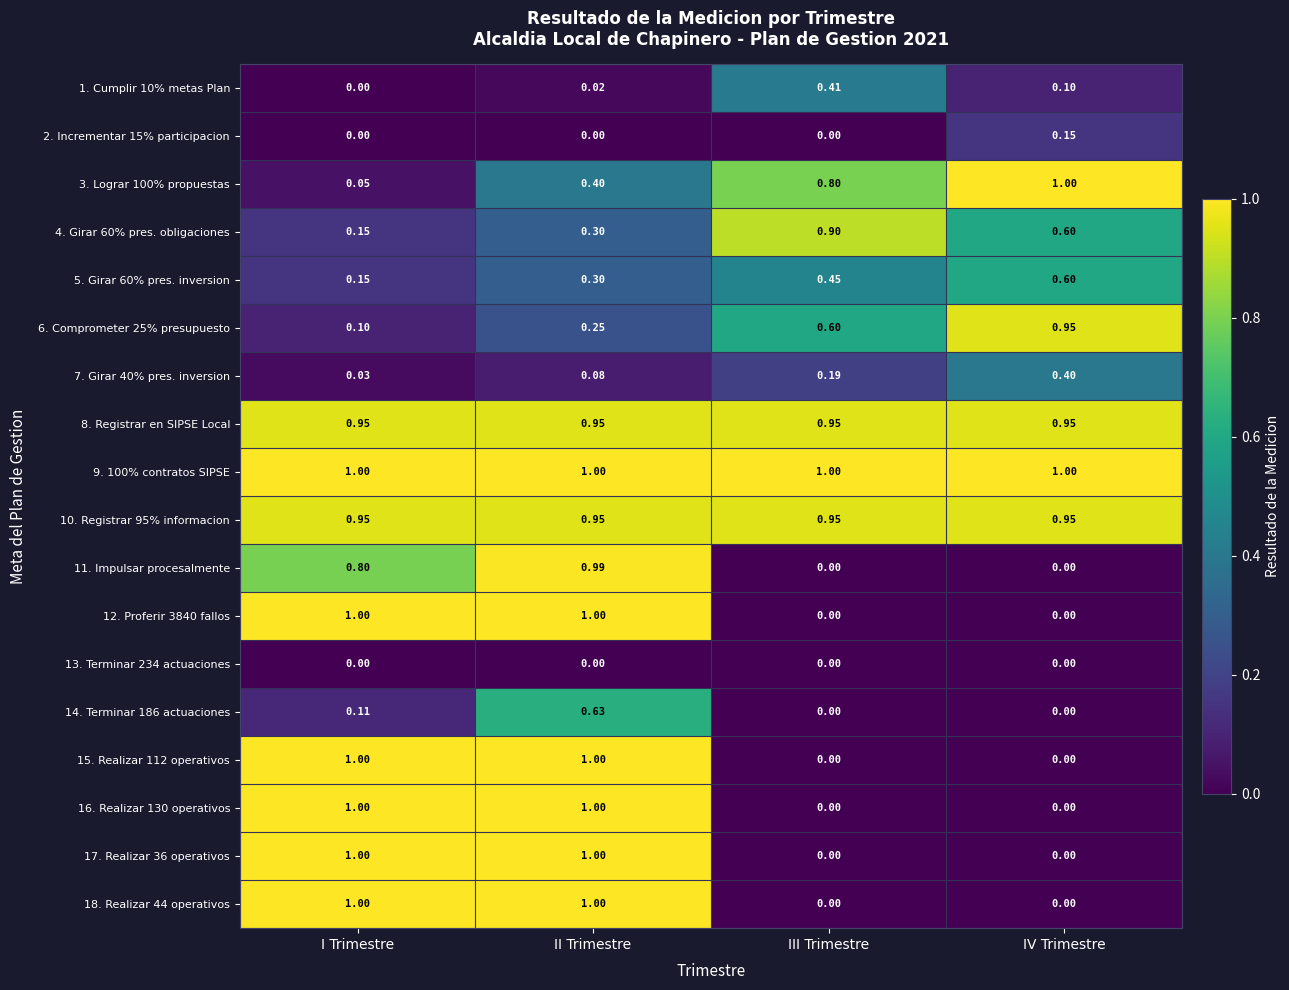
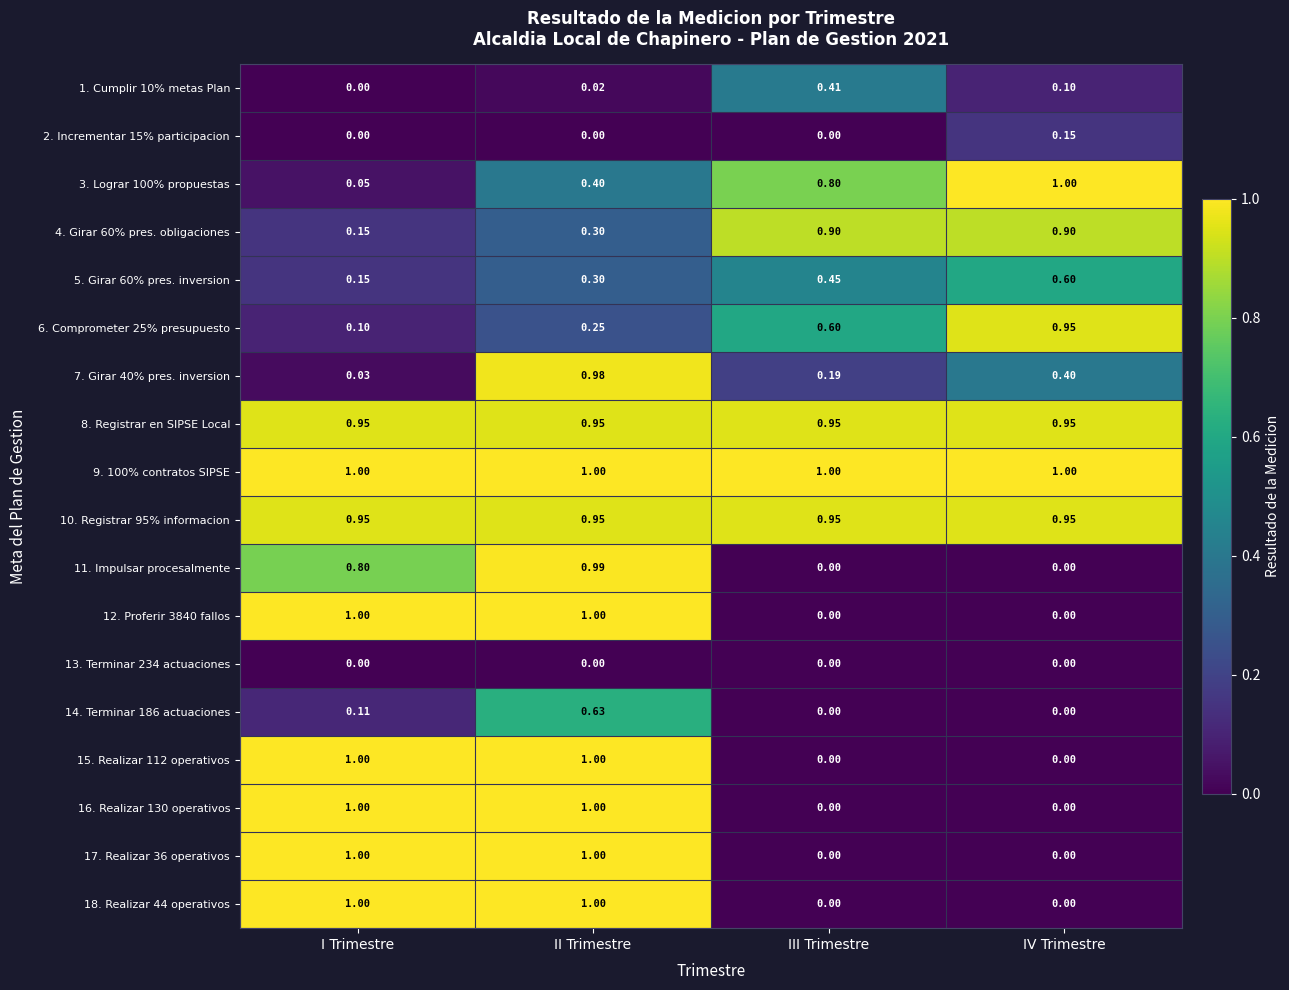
4. Girar 60% pres. obligaciones, IV Trimestre: 0.60 -> 0.90
7. Girar 40% pres. inversion, II Trimestre: 0.08 -> 0.98
